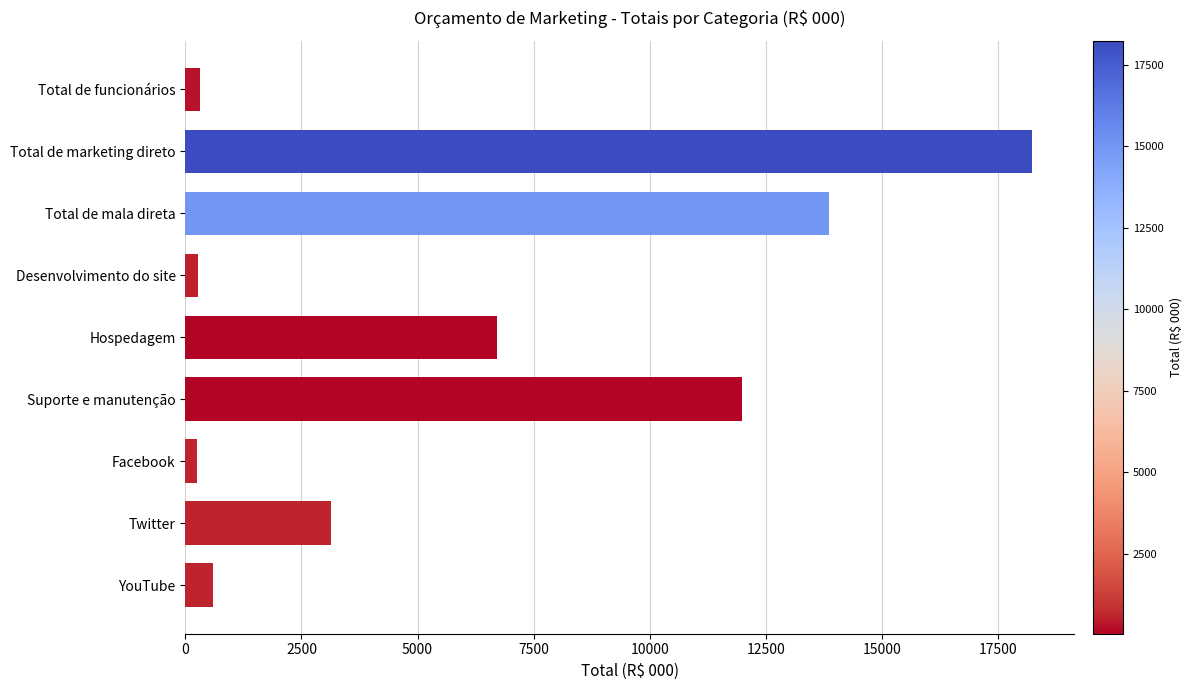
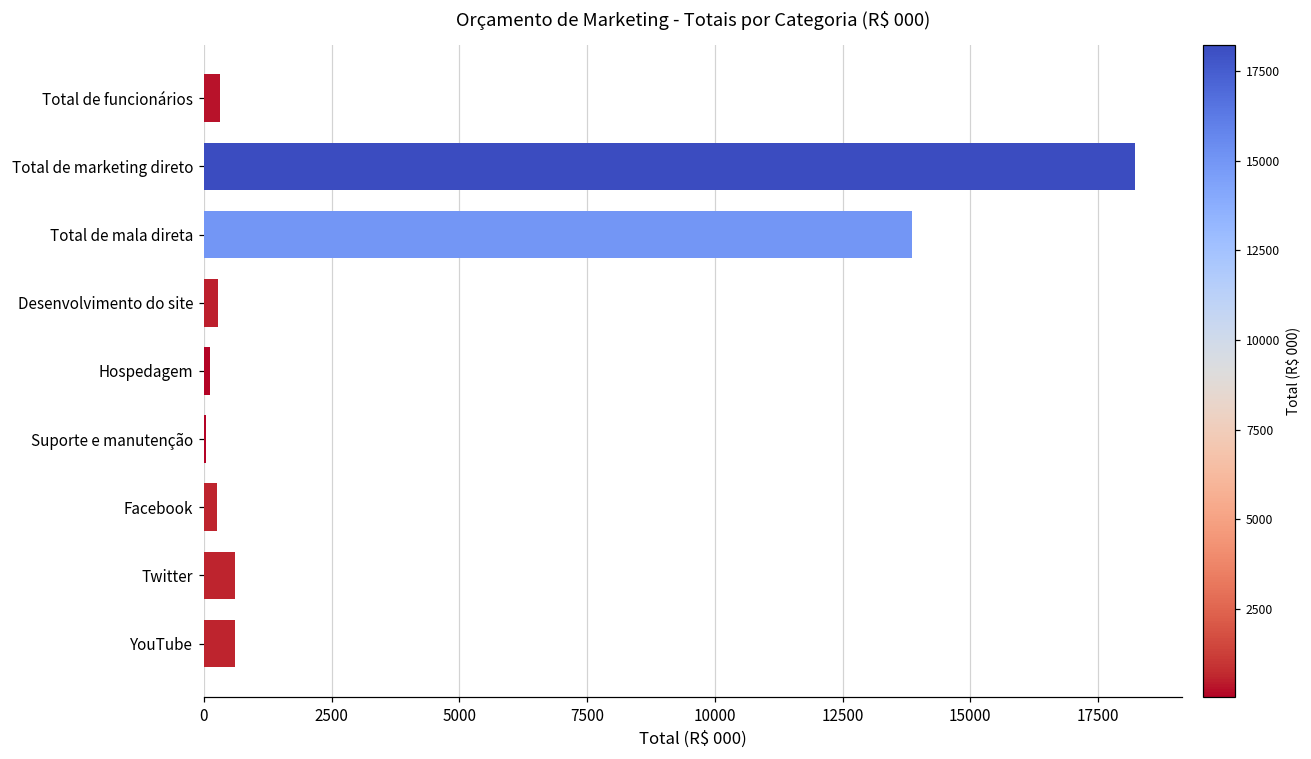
Hospedagem: 6700 -> 100
Suporte e manutenção: 12000 -> 100
Twitter: 3100 -> 600
